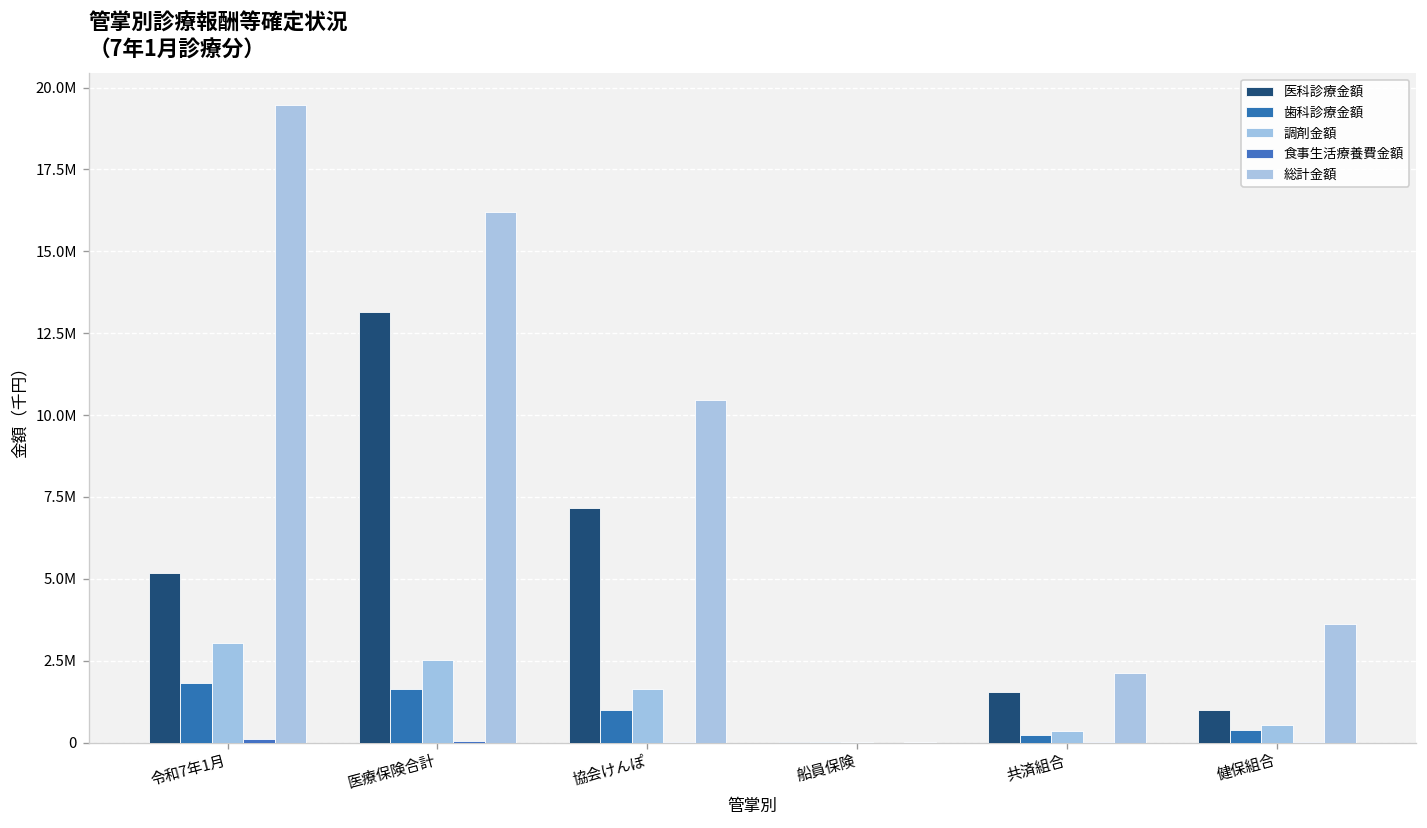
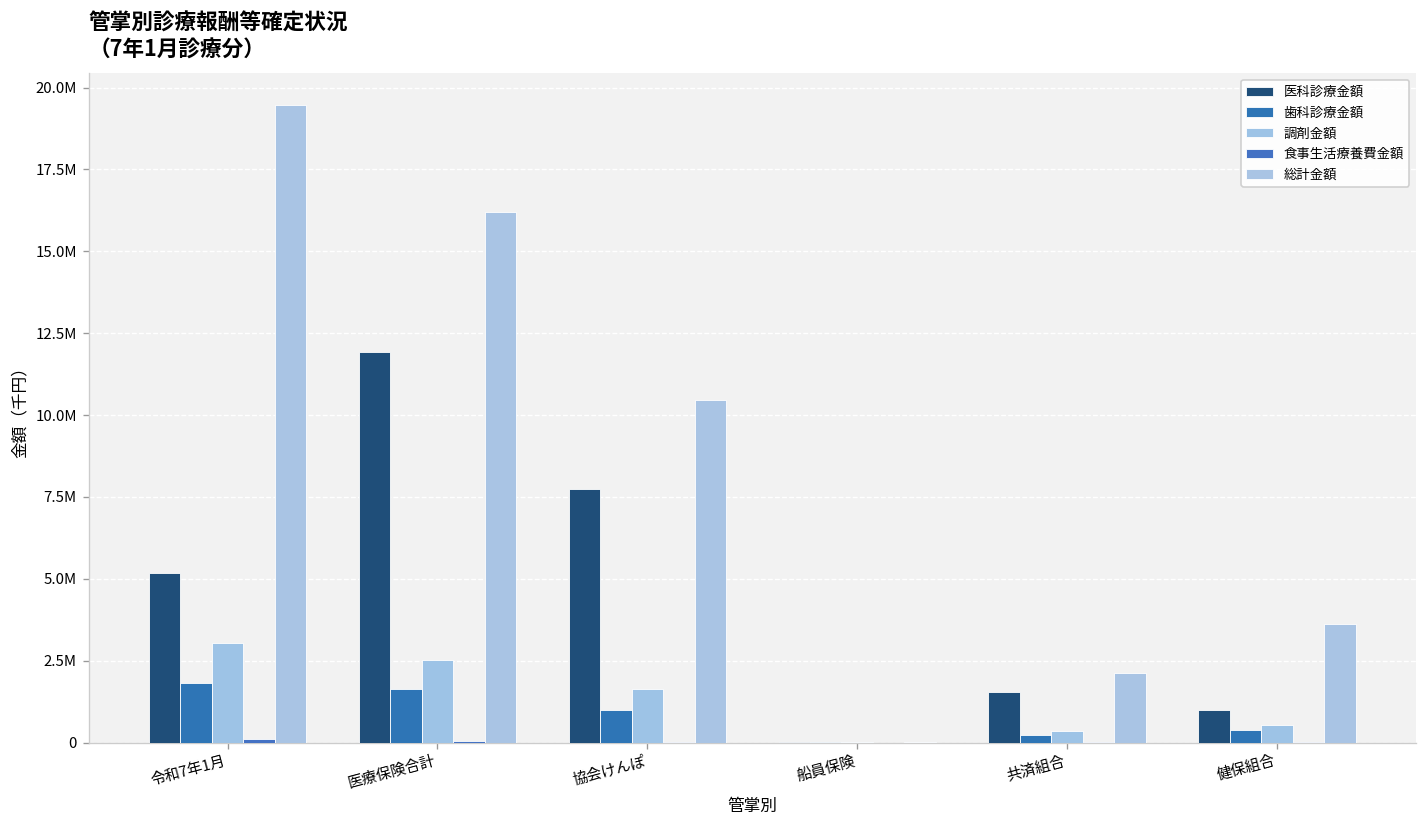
医科診療金額, 医療保険合計: 13100000 -> 11900000
医科診療金額, 協会けんぽ: 7200000 -> 7700000
